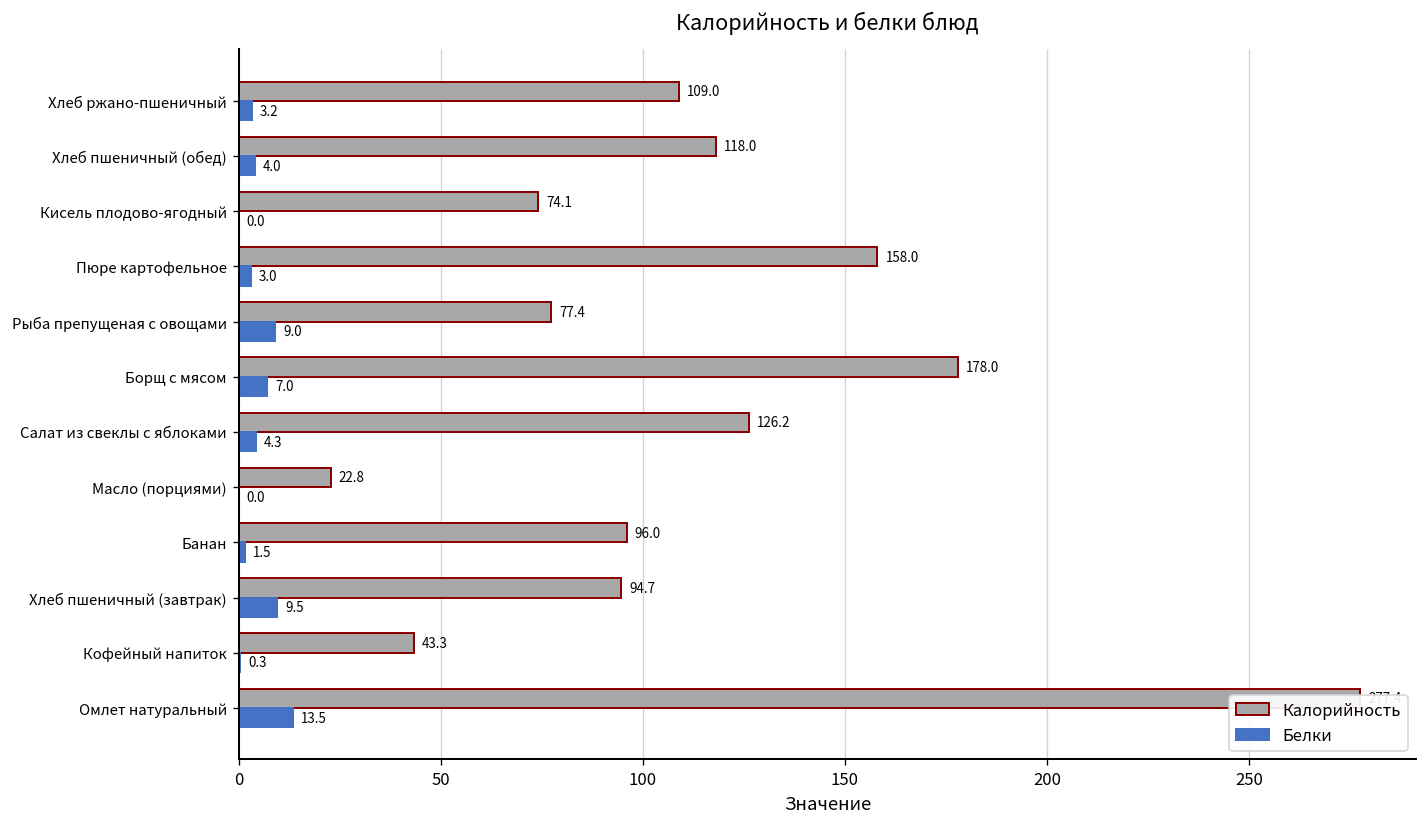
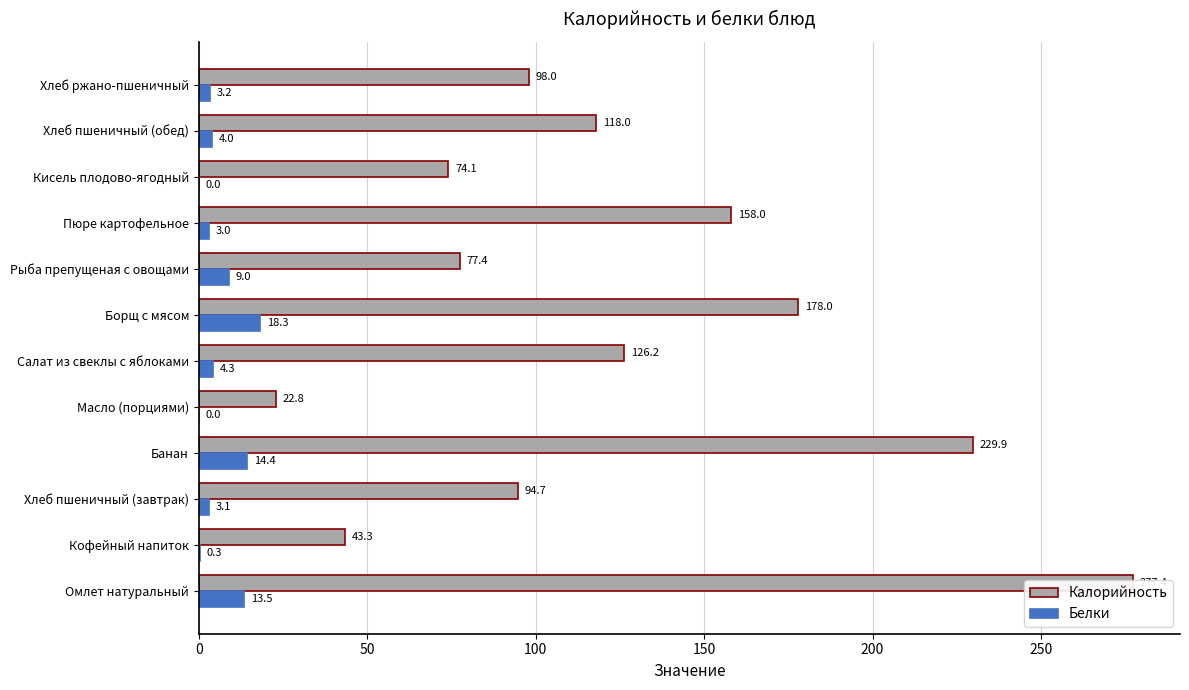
Калорийность, Хлеб ржано-пшеничный: 109.0 -> 98.0
Белки, Борщ с мясом: 7.0 -> 18.3
Калорийность, Банан: 96.0 -> 229.9
Белки, Банан: 1.5 -> 14.4
Белки, Хлеб пшеничный (завтрак): 9.5 -> 3.1
